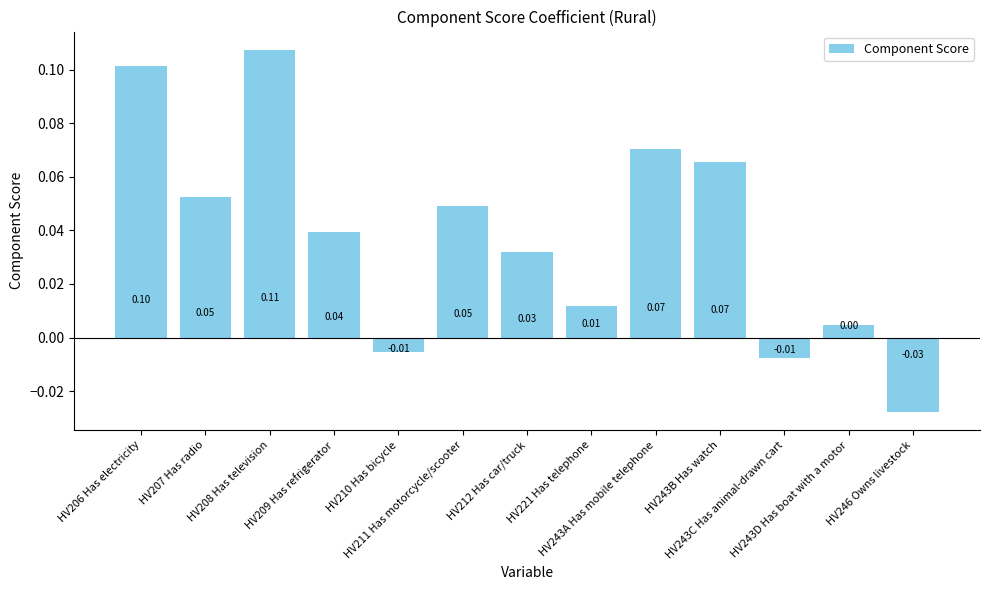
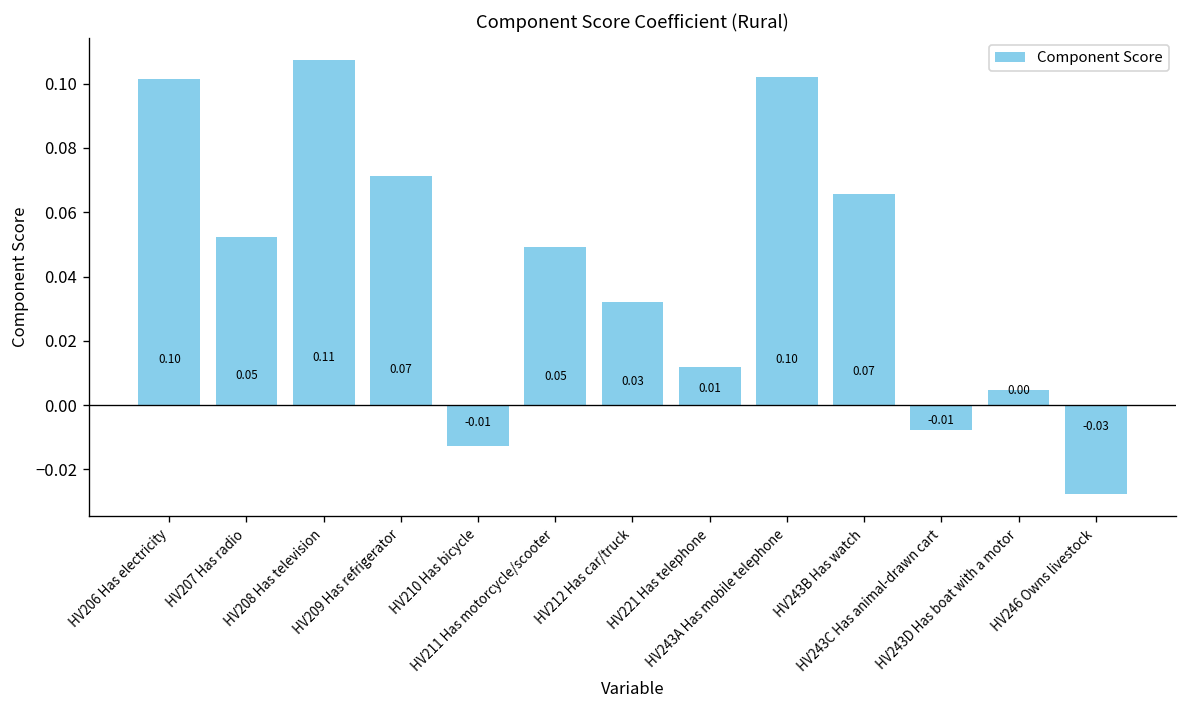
HV209 Has refrigerator: 0.04 -> 0.07
HV210 Has bicycle: -0.006 -> -0.013
HV243A Has mobile telephone: 0.07 -> 0.10
